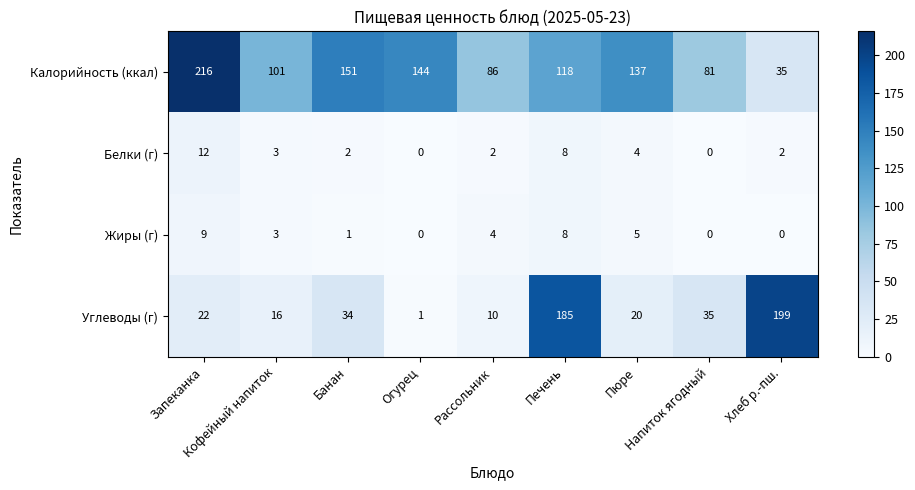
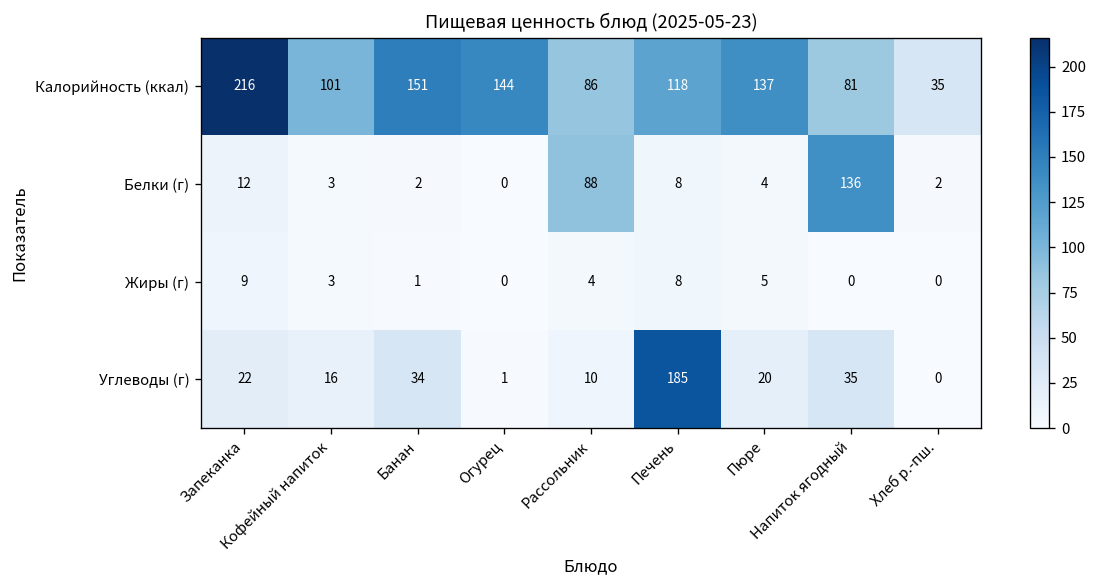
Белки (г), Рассольник: 2 -> 88
Белки (г), Напиток ягодный: 0 -> 136
Углеводы (г), Хлеб р.-пш.: 199 -> 0
